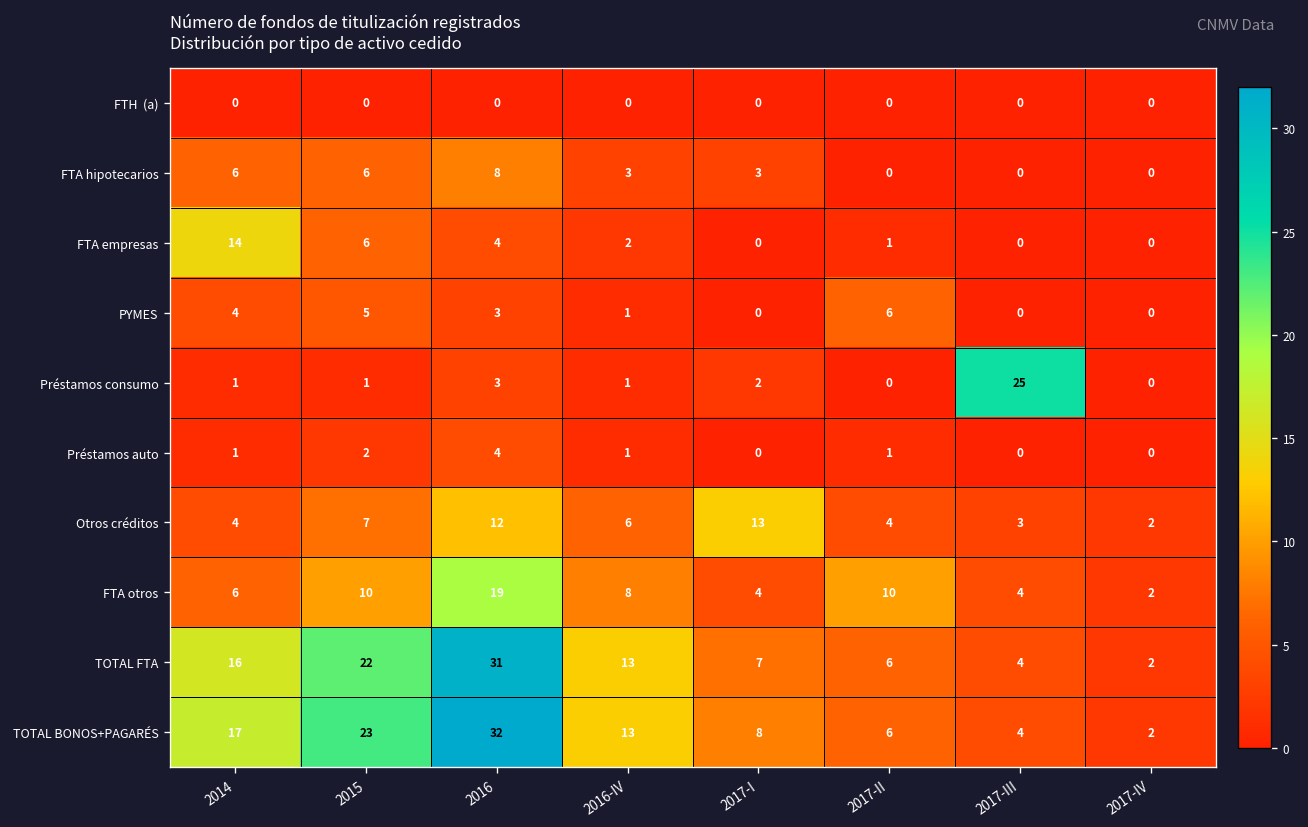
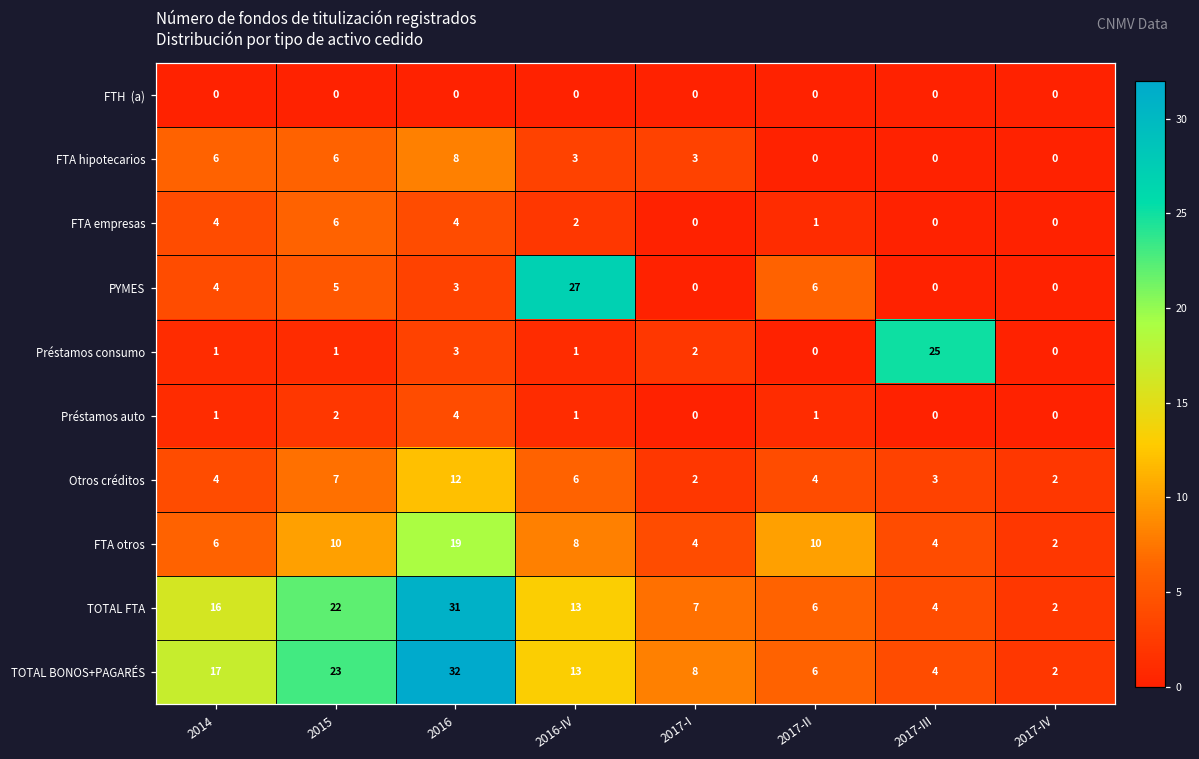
FTA empresas, 2014: 14 -> 4
PYMES, 2016-IV: 1 -> 27
Otros créditos, 2017-I: 13 -> 2
